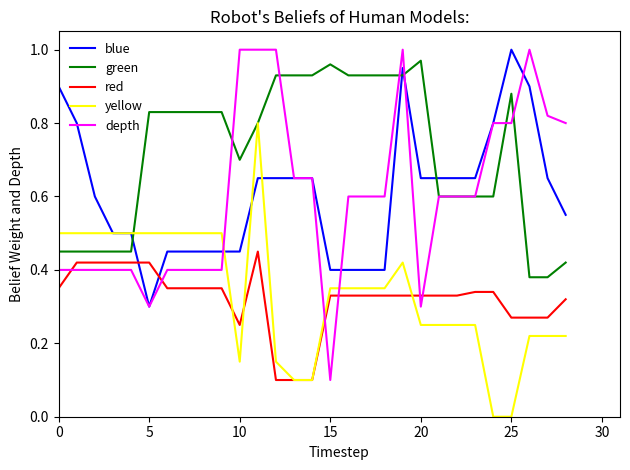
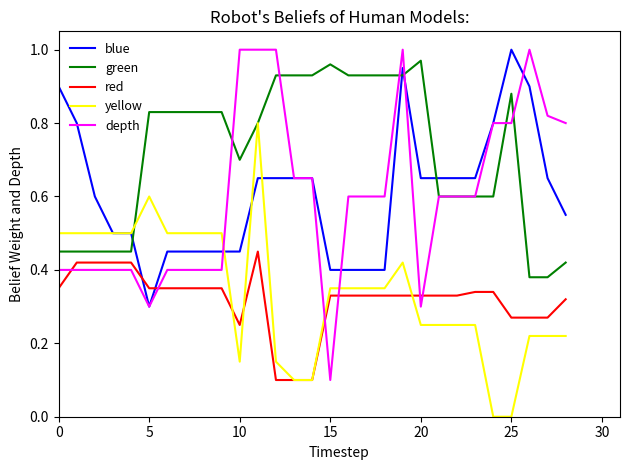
red, 5: 0.42 -> 0.35
yellow, 5: 0.5 -> 0.6
